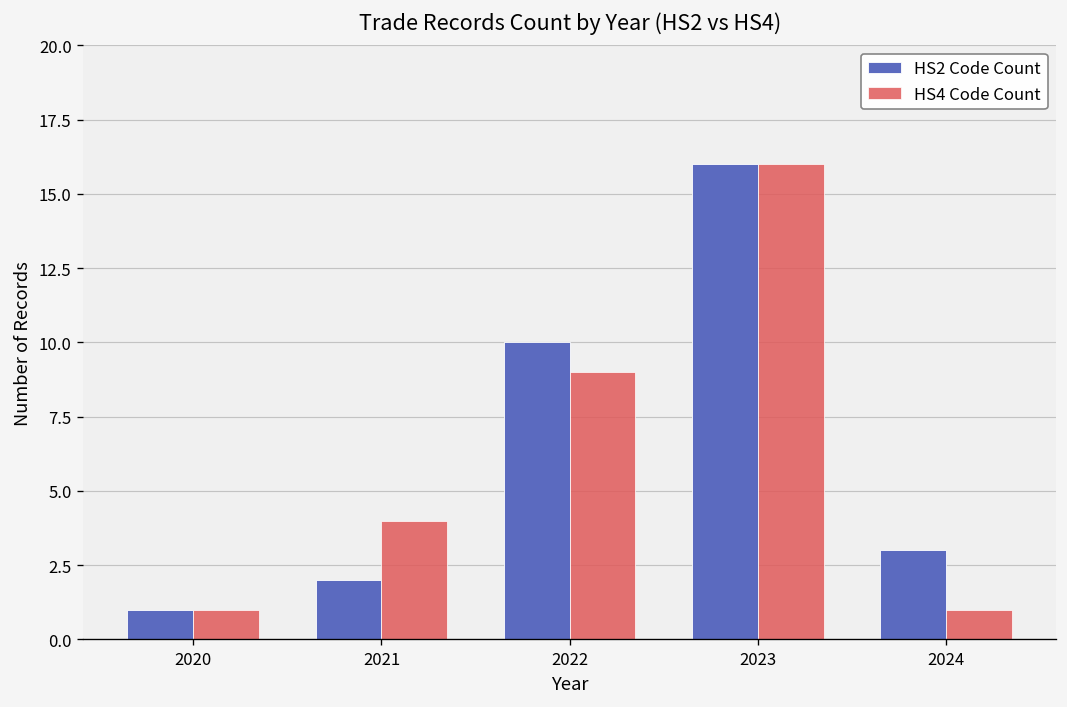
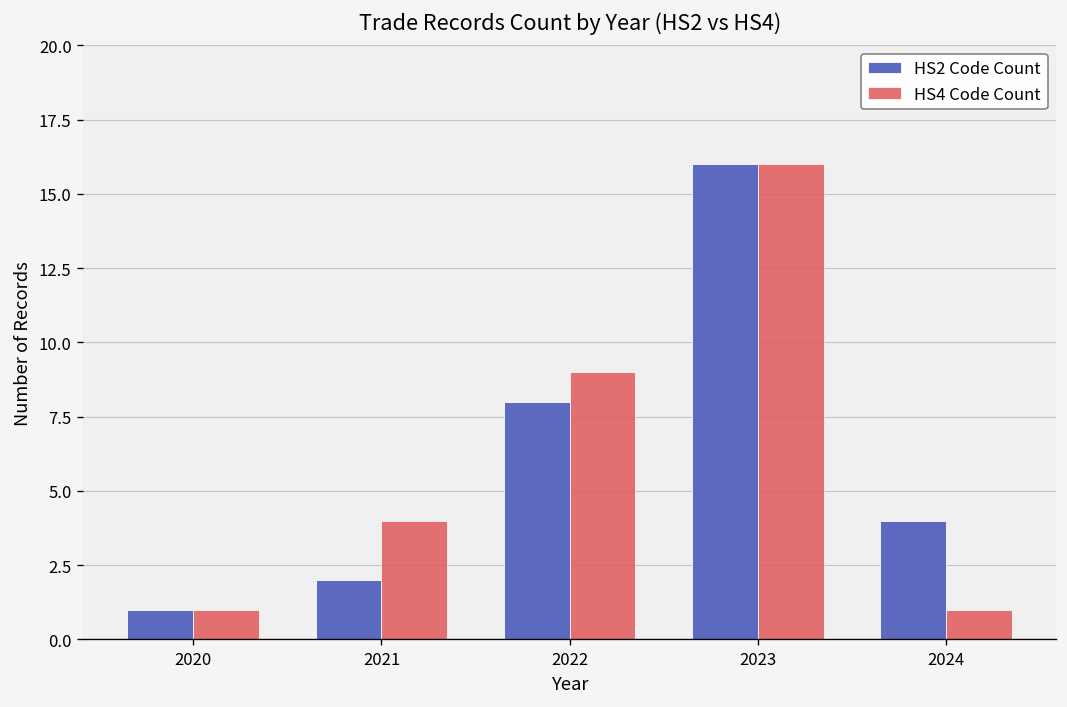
HS2 Code Count, 2022: 10 -> 8
HS2 Code Count, 2024: 3 -> 4
